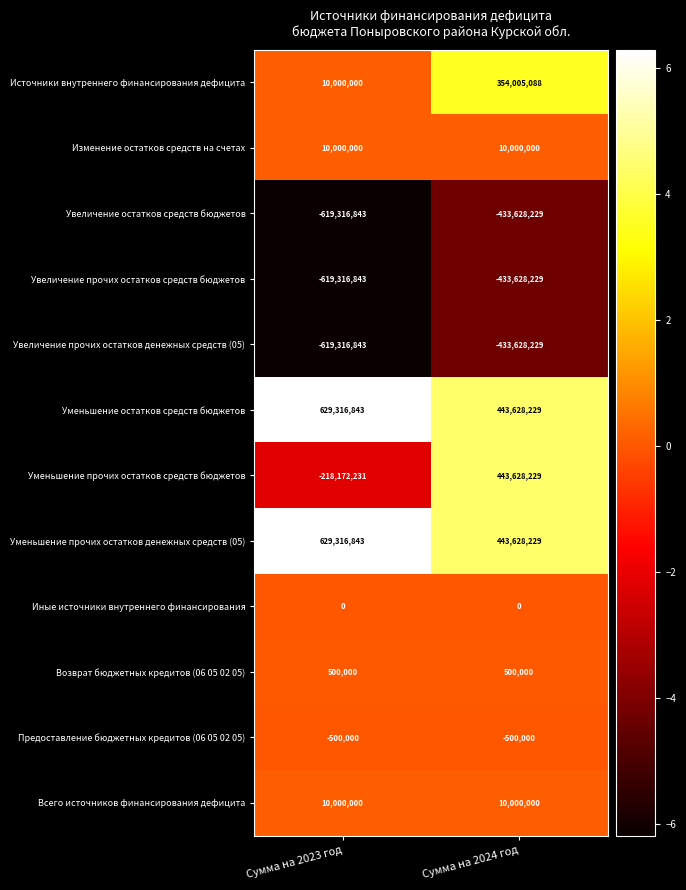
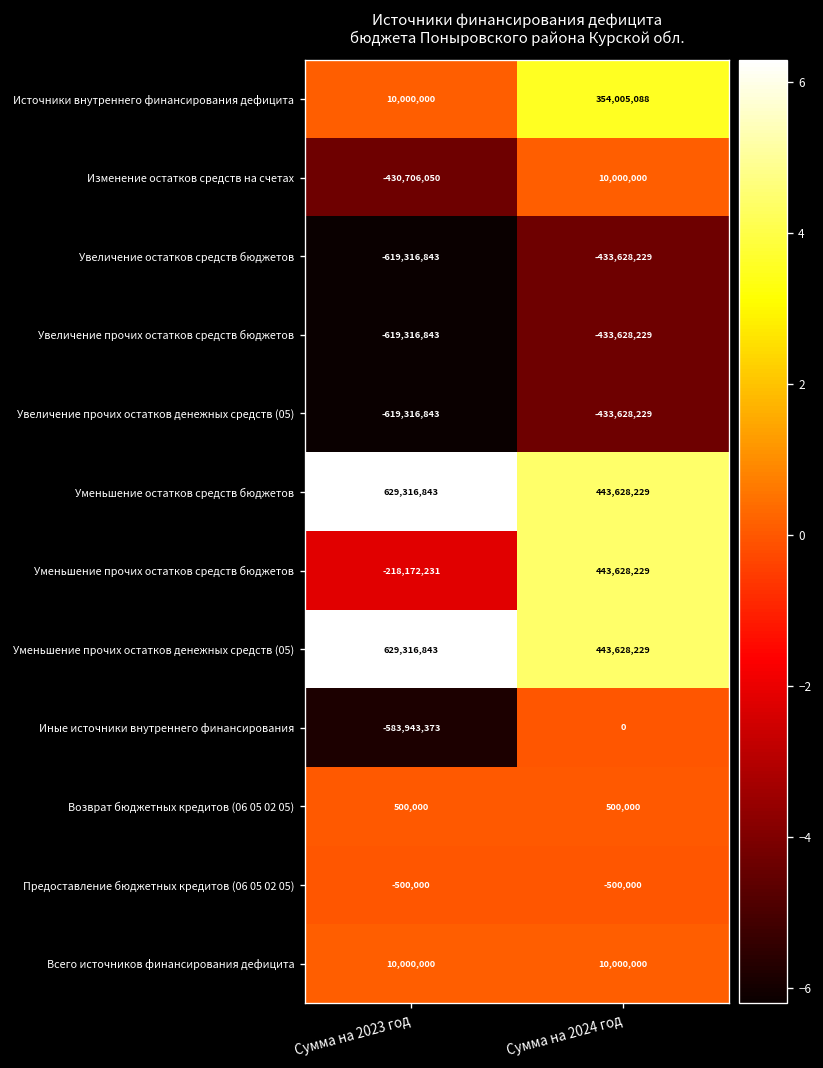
Изменение остатков средств на счетах, Сумма на 2023 год: 10,000,000 -> -430,706,050
Иные источники внутреннего финансирования, Сумма на 2023 год: 0 -> -583,943,373
